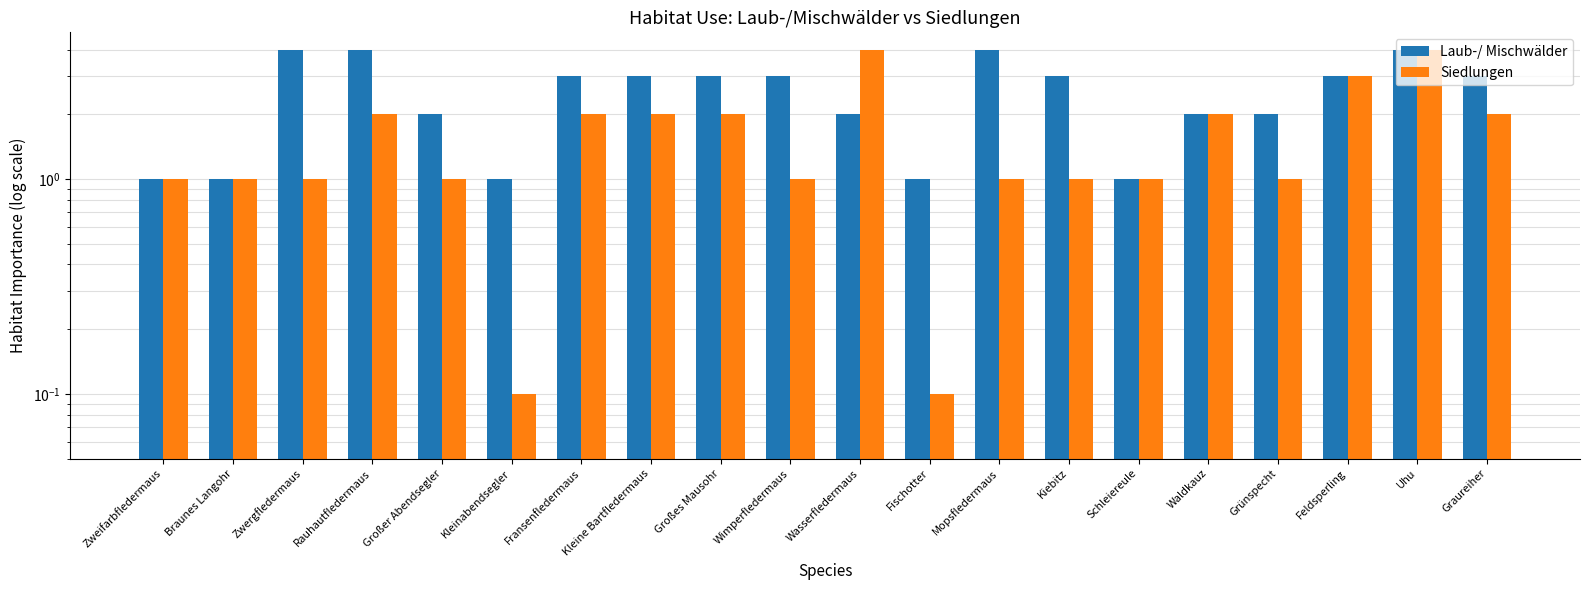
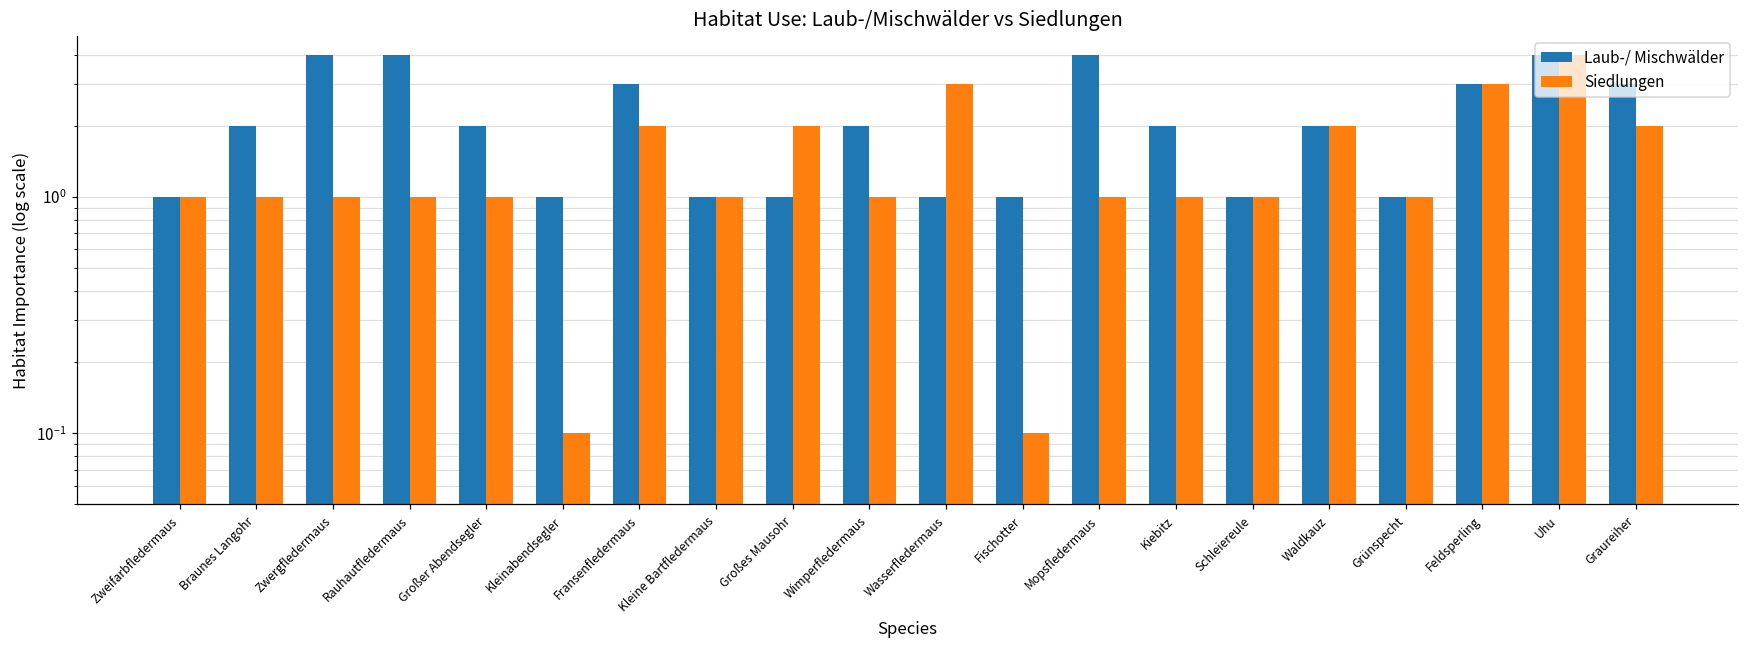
Laub-/ Mischwälder, Braunes Langohr: 1 -> 2
Siedlungen, Rauhautfledermaus: 2 -> 1
Laub-/ Mischwälder, Kleine Bartfledermaus: 3 -> 1
Siedlungen, Kleine Bartfledermaus: 2 -> 1
Laub-/ Mischwälder, Großes Mausohr: 3 -> 1
Laub-/ Mischwälder, Wimperfledermaus: 3 -> 2
Laub-/ Mischwälder, Wasserfledermaus: 2 -> 1
Siedlungen, Wasserfledermaus: 4 -> 3
Laub-/ Mischwälder, Kiebitz: 3 -> 2
Laub-/ Mischwälder, Grünspecht: 2 -> 1
